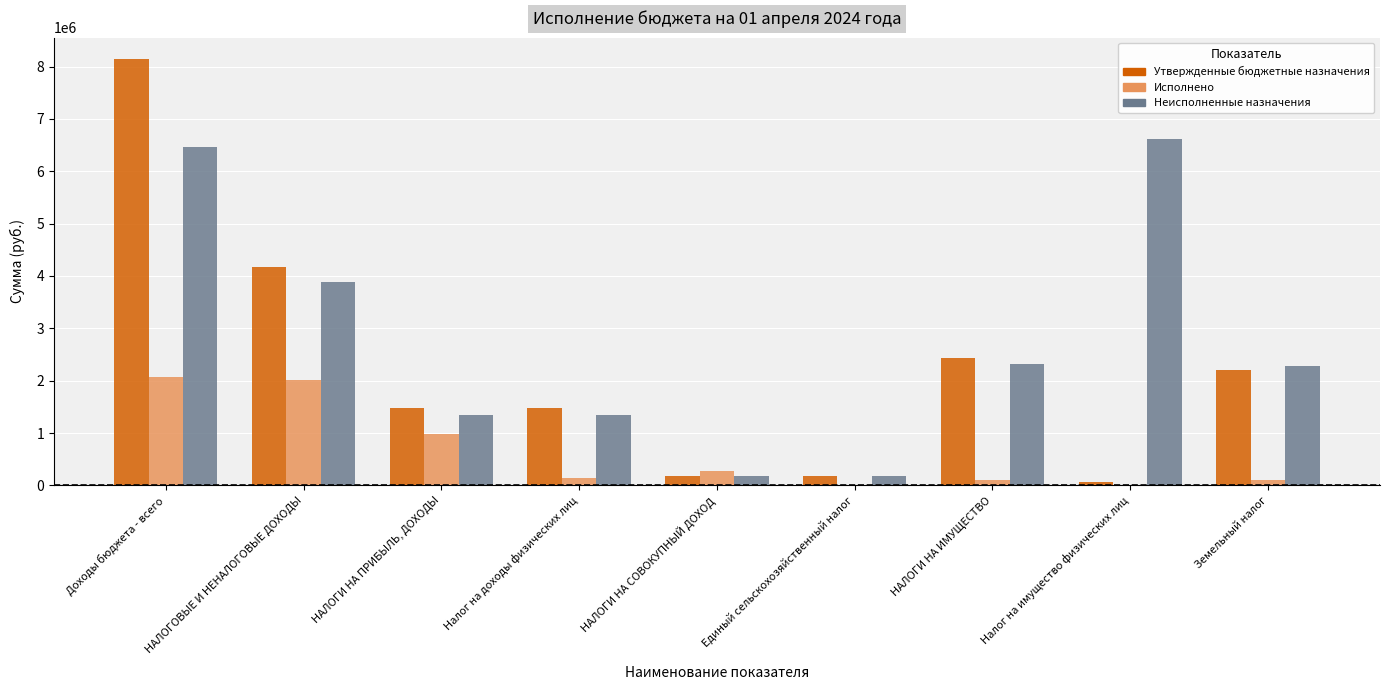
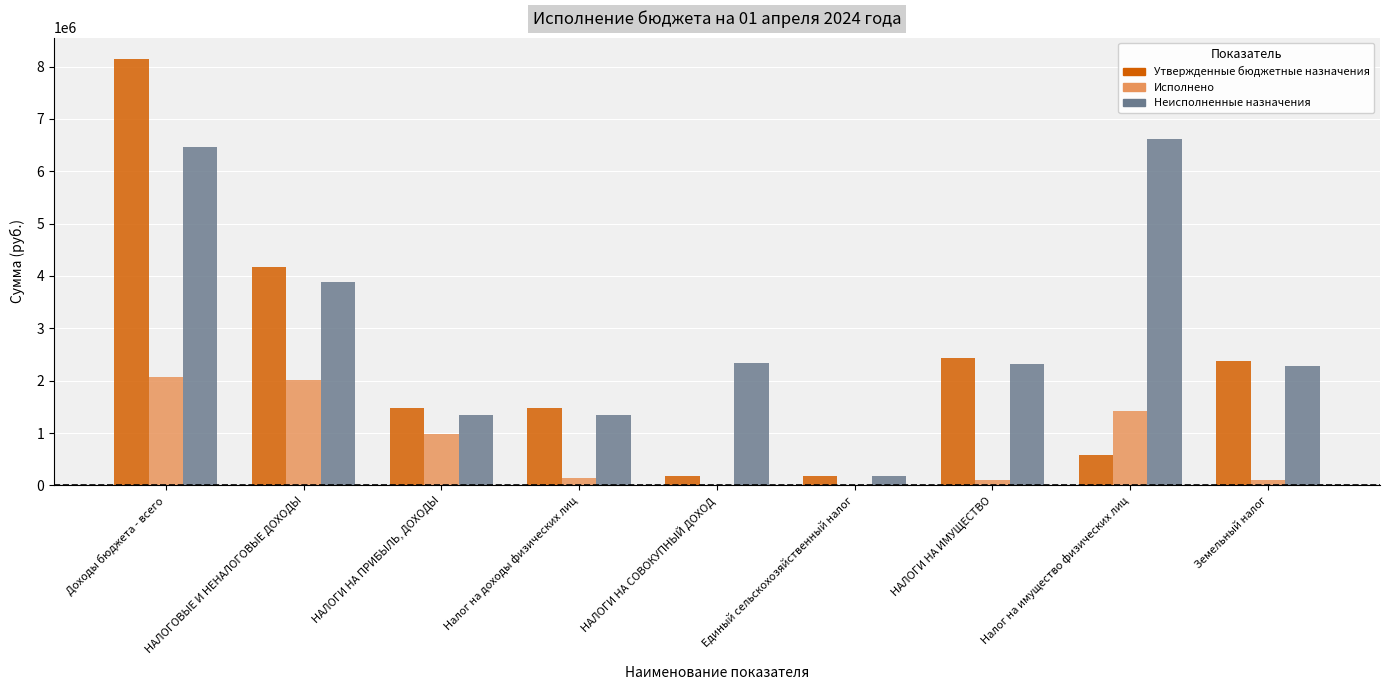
Исполнено, НАЛОГИ НА СОВОКУПНЫЙ ДОХОД: 300000 -> 0
Неисполненные назначения, НАЛОГИ НА СОВОКУПНЫЙ ДОХОД: 200000 -> 2300000
Утвержденные бюджетные назначения, Налог на имущество физических лиц: 100000 -> 600000
Исполнено, Налог на имущество физических лиц: 0 -> 1400000
Утвержденные бюджетные назначения, Земельный налог: 2200000 -> 2400000
